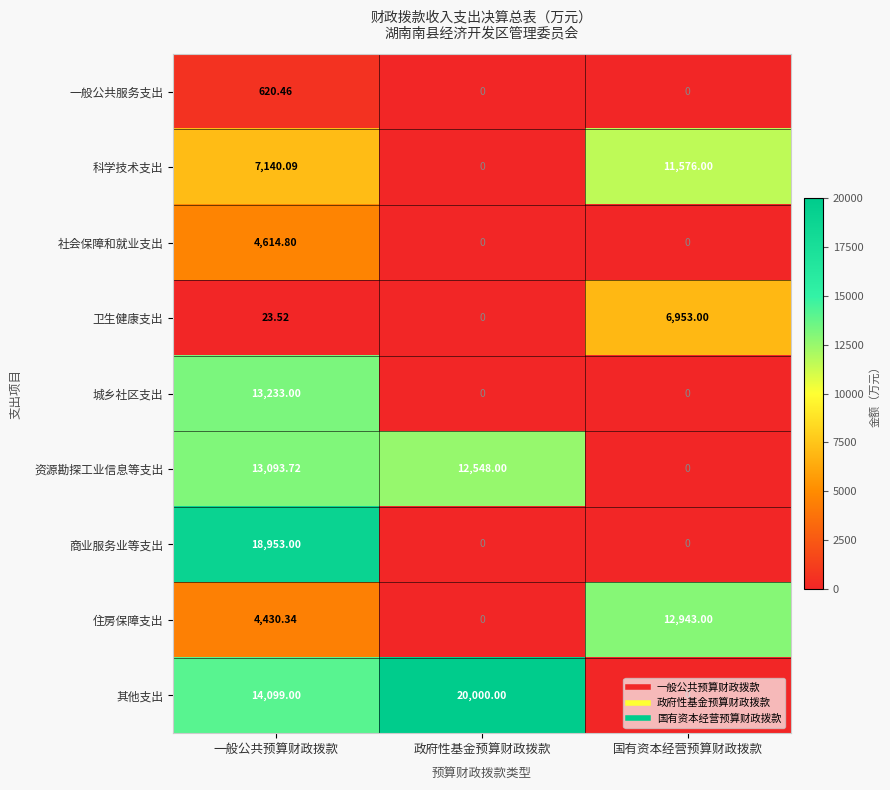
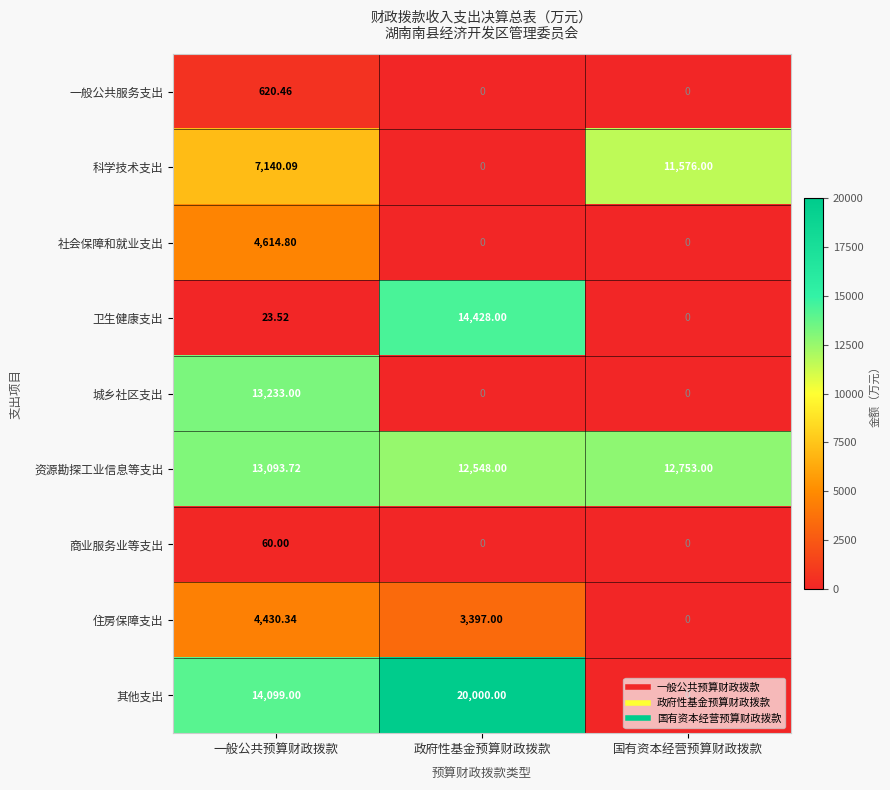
卫生健康支出, 政府性基金预算财政拨款: 0 -> 14,428.00
卫生健康支出, 国有资本经营预算财政拨款: 6,953.00 -> 0
资源勘探工业信息等支出, 国有资本经营预算财政拨款: 0 -> 12,753.00
商业服务业等支出, 一般公共预算财政拨款: 18,953.00 -> 60.00
住房保障支出, 政府性基金预算财政拨款: 0 -> 3,397.00
住房保障支出, 国有资本经营预算财政拨款: 12,943.00 -> 0
